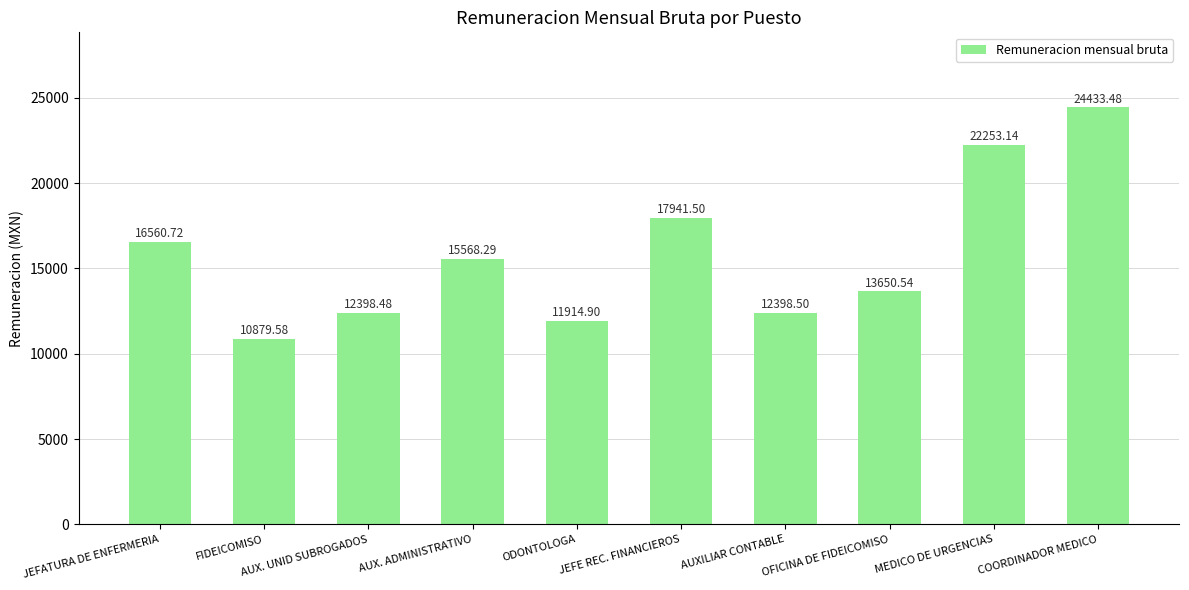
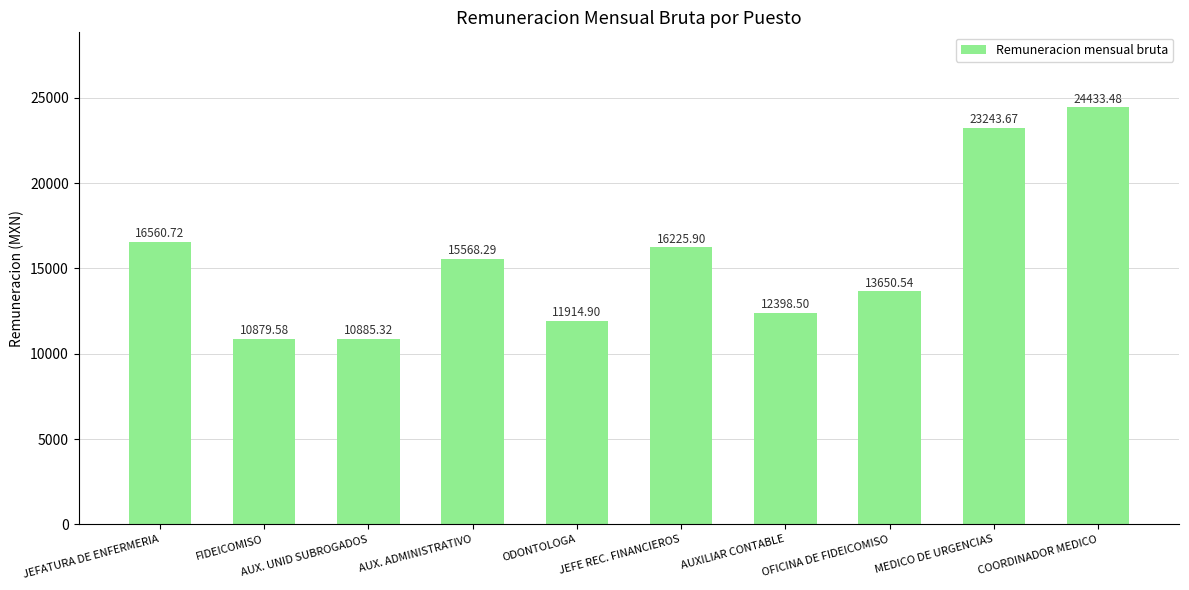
AUX. UNID SUBROGADOS: 12398.48 -> 10885.32
JEFE REC. FINANCIEROS: 17941.50 -> 16225.90
MEDICO DE URGENCIAS: 22253.14 -> 23243.67
